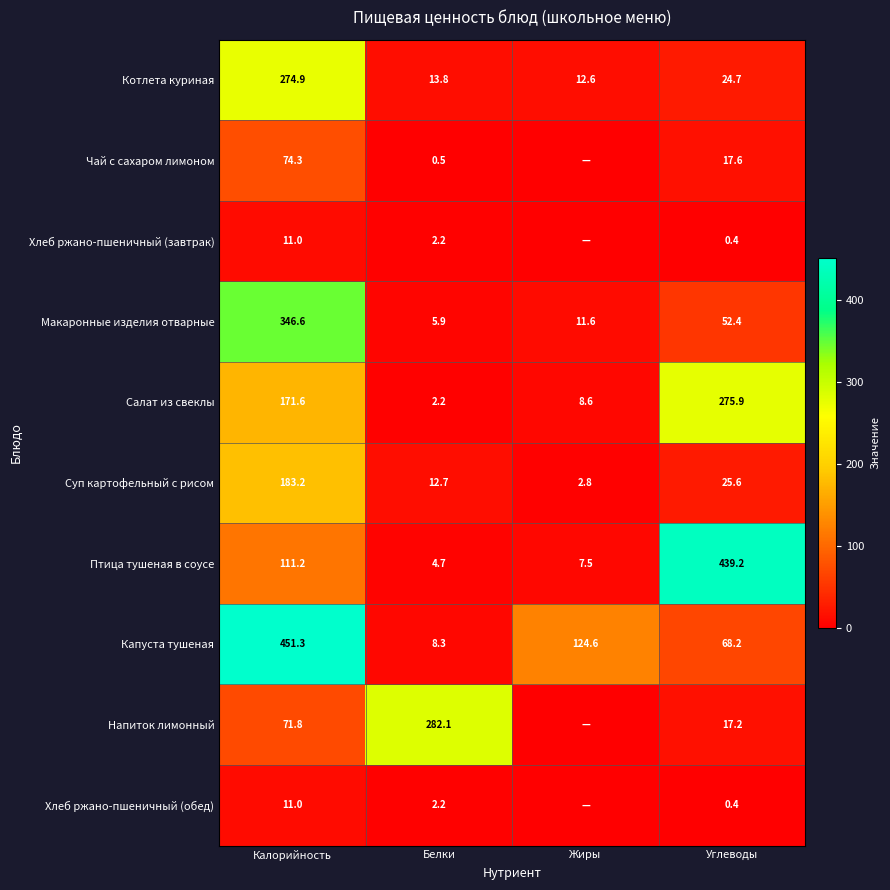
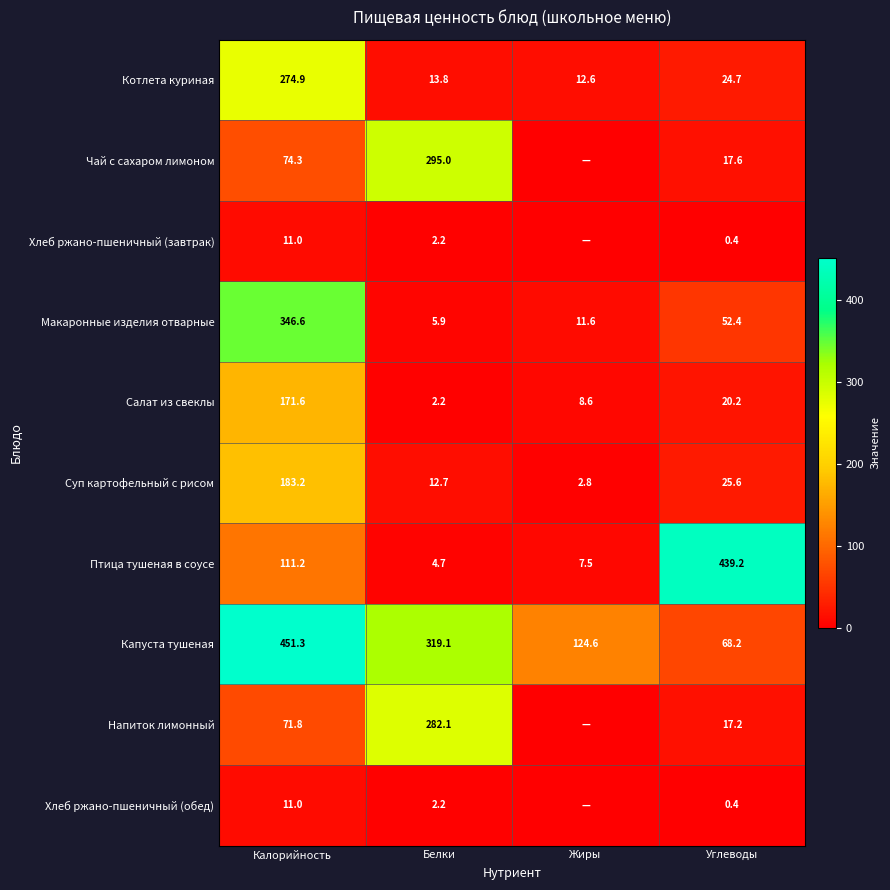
Чай с сахаром лимоном, Белки: 0.5 -> 295.0
Салат из свеклы, Углеводы: 275.9 -> 20.2
Капуста тушеная, Белки: 8.3 -> 319.1
